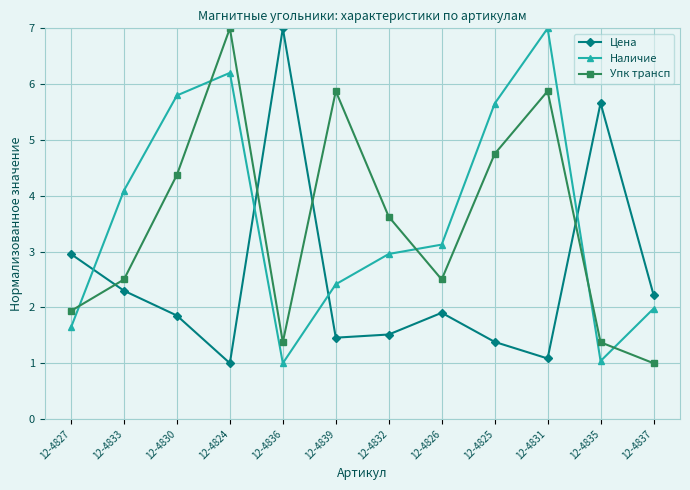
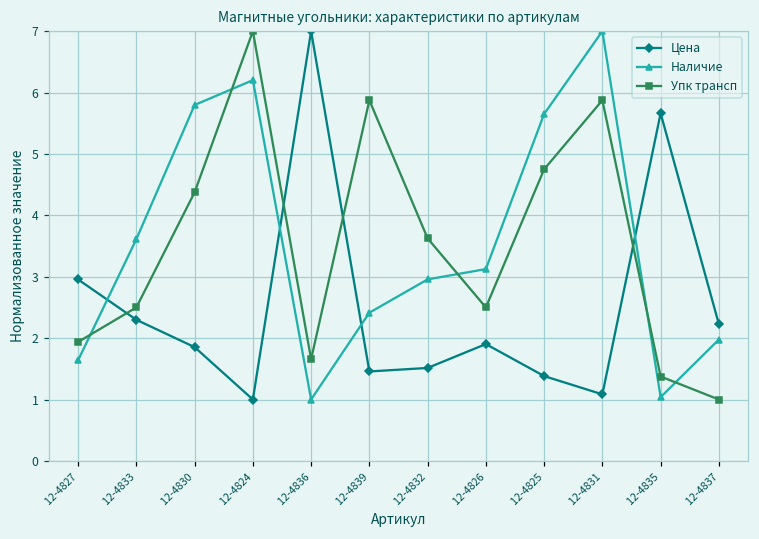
Наличие, 12-4833: 4.1 -> 3.6
Упк трансп, 12-4836: 1.4 -> 1.7
